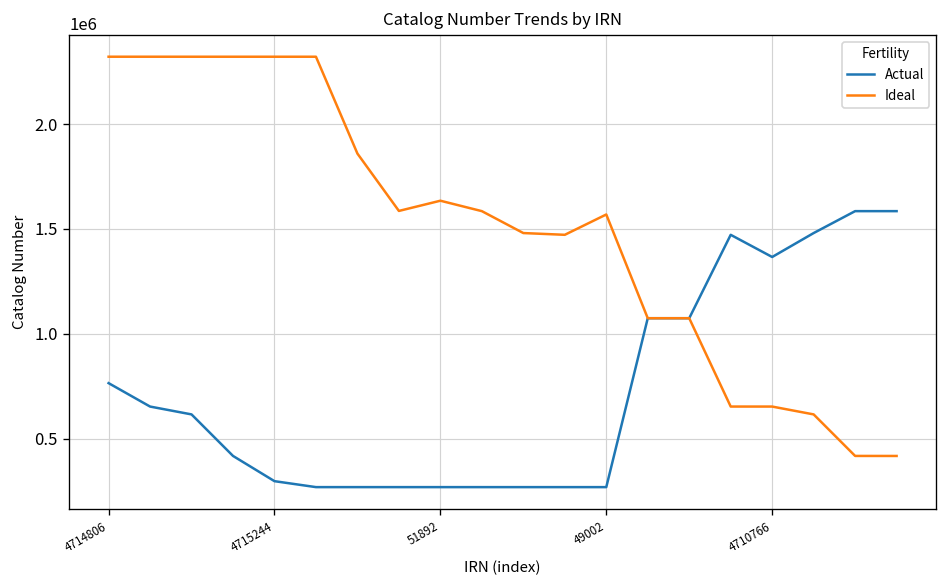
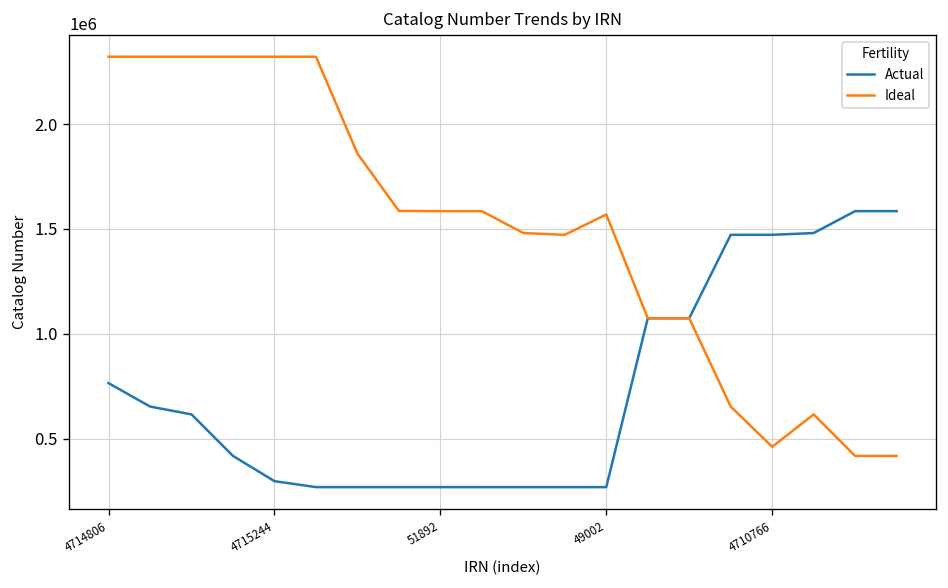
Ideal, 51892: 1630000 -> 1580000
Actual, 4710766: 1370000 -> 1470000
Ideal, 4710766: 650000 -> 460000
